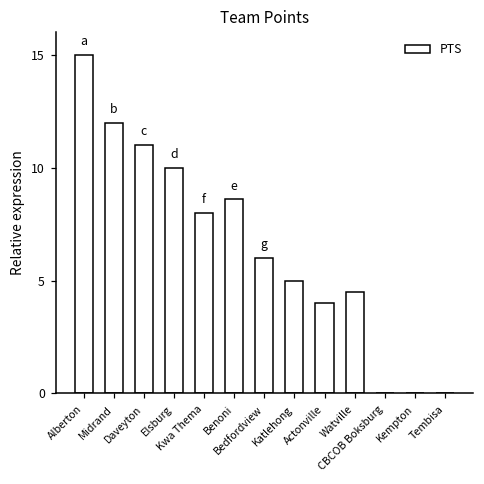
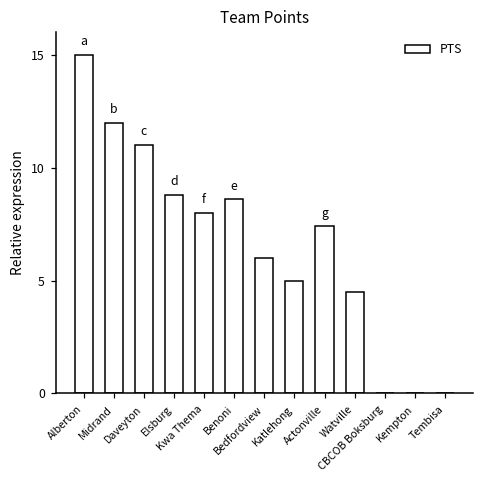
Elsburg: 10.0 -> 8.8
Actonville: 4.0 -> 7.4
